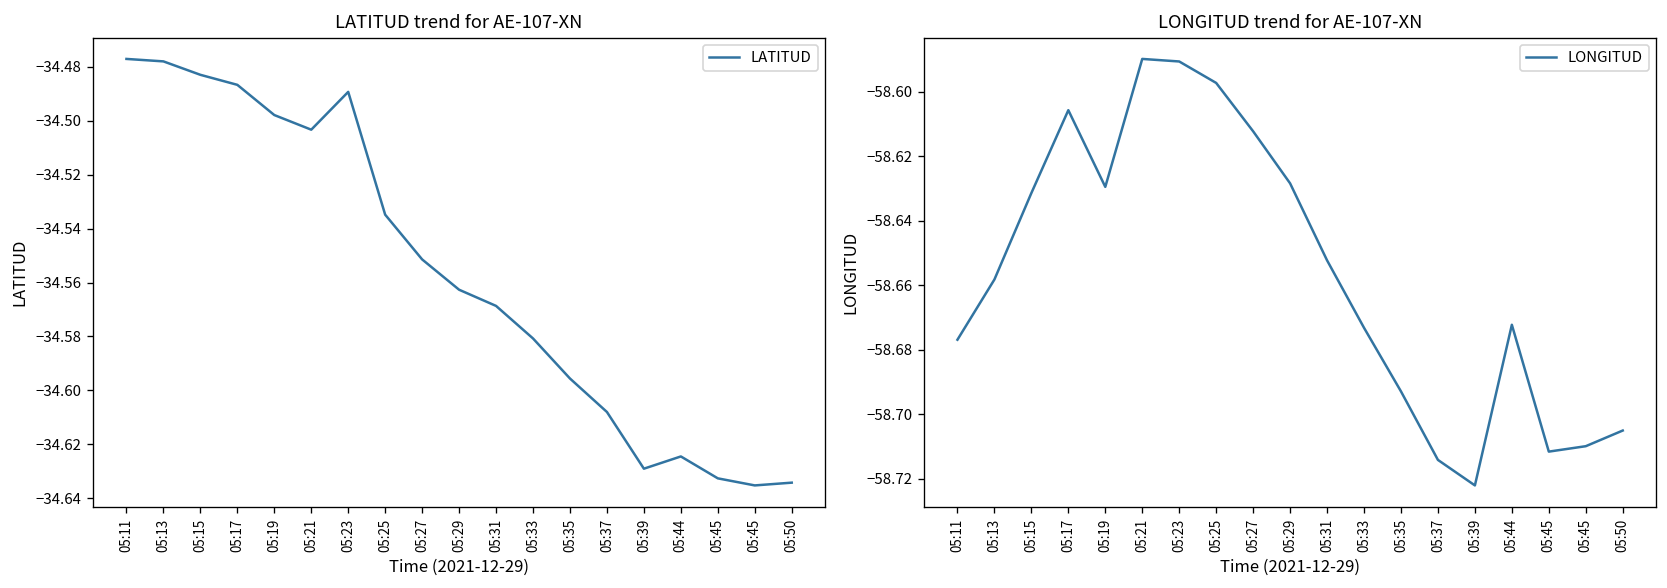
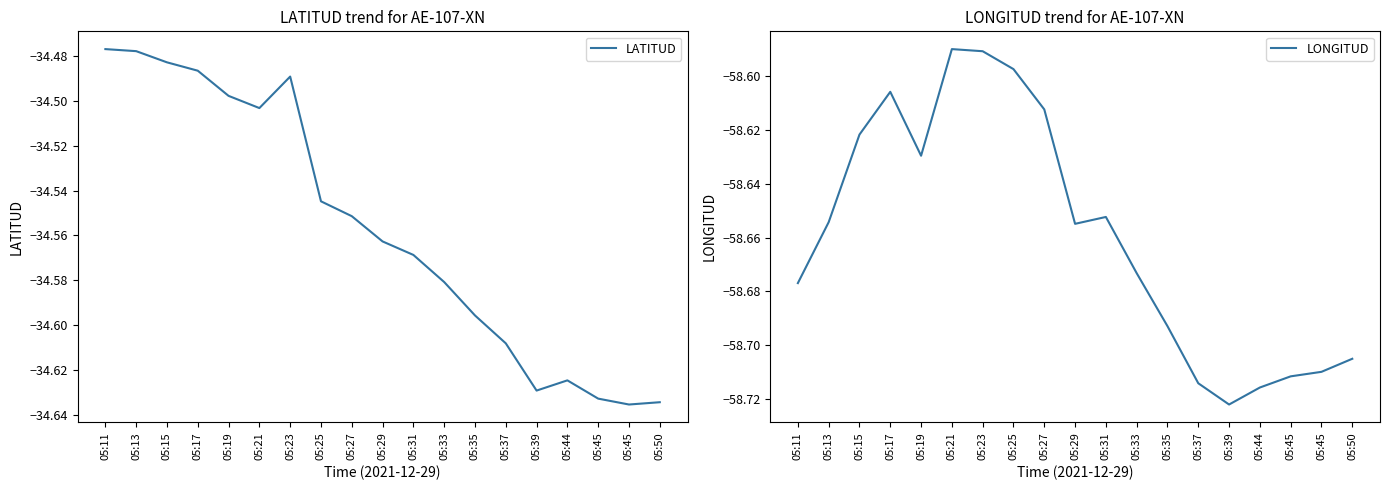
LATITUD trend for AE-107-XN, 05:25: -34.535 -> -34.545
LONGITUD trend for AE-107-XN, 05:13: -58.658 -> -58.654
LONGITUD trend for AE-107-XN, 05:15: -58.631 -> -58.622
LONGITUD trend for AE-107-XN, 05:29: -58.628 -> -58.655
LONGITUD trend for AE-107-XN, 05:44: -58.672 -> -58.716
